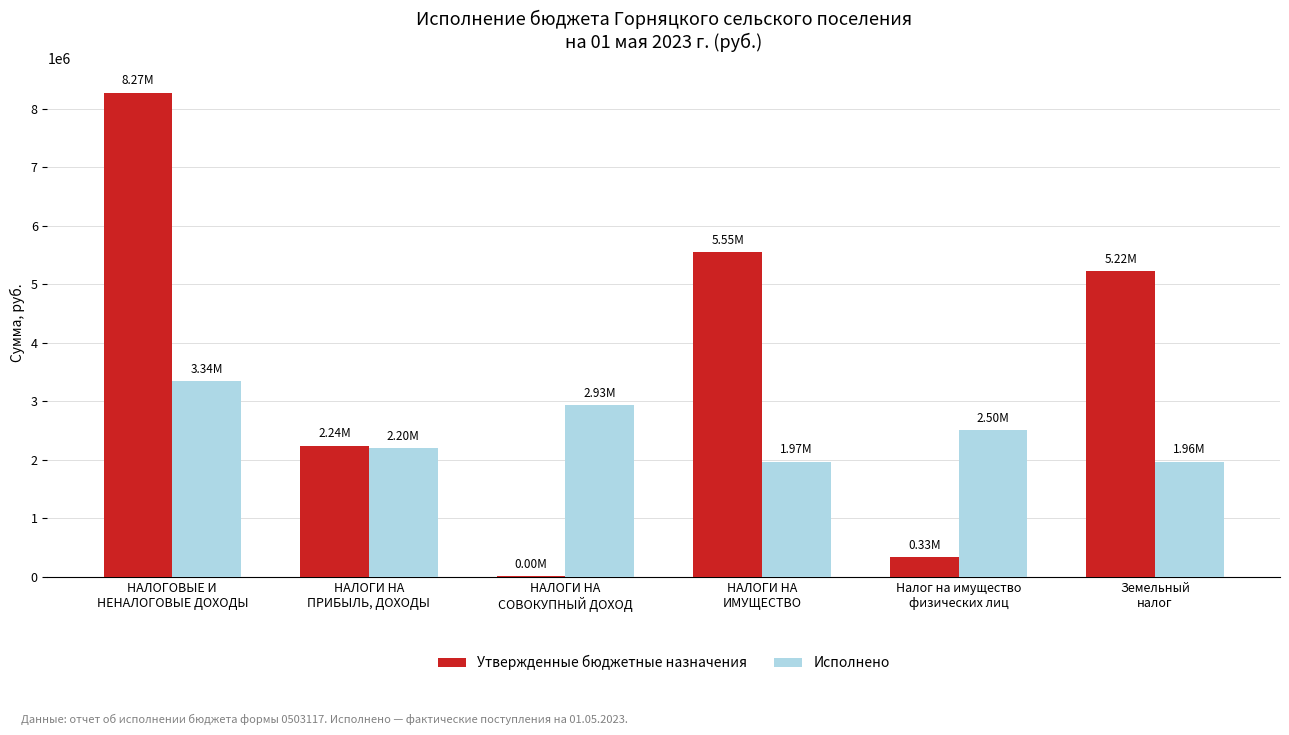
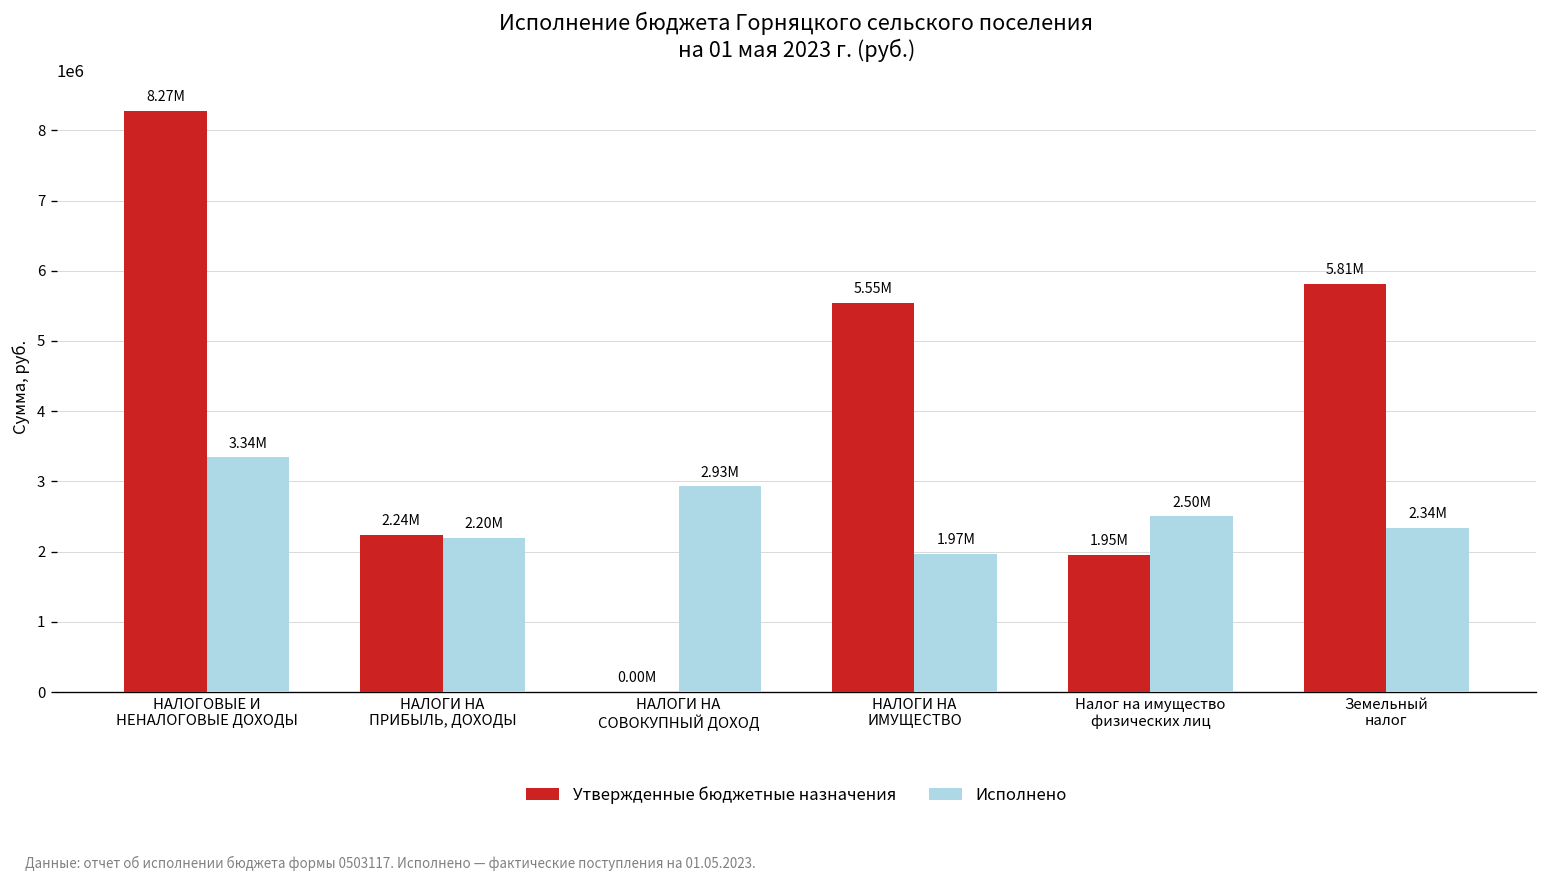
Утвержденные бюджетные назначения, Налог на имущество физических лиц: 0.33M -> 1.95M
Утвержденные бюджетные назначения, Земельный налог: 5.22M -> 5.81M
Исполнено, Земельный налог: 1.96M -> 2.34M
